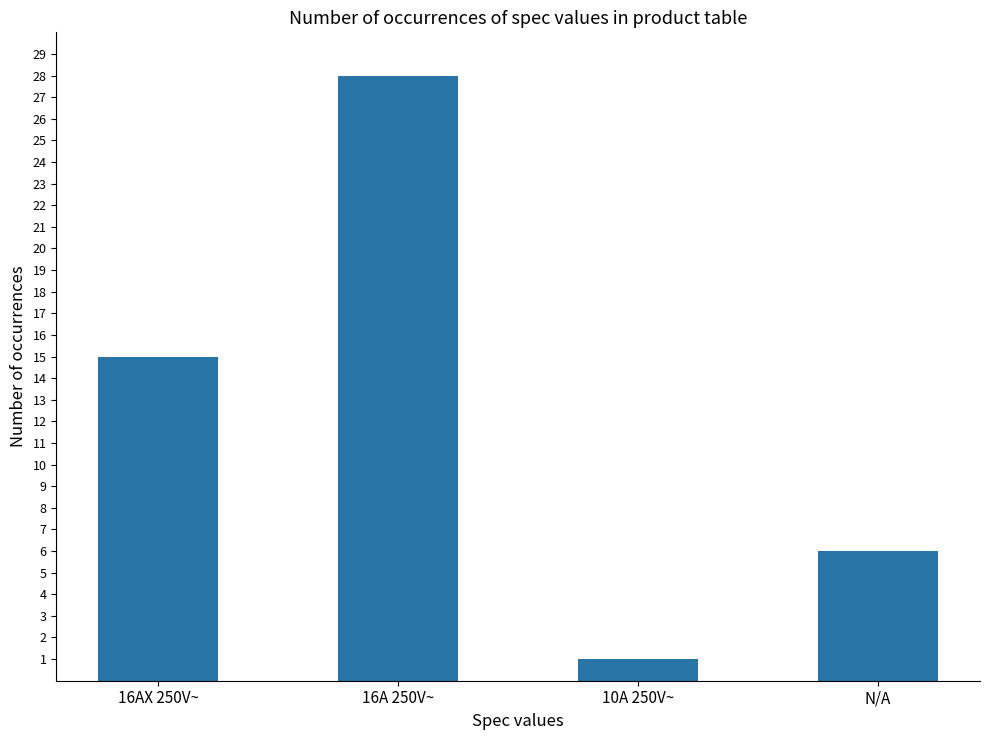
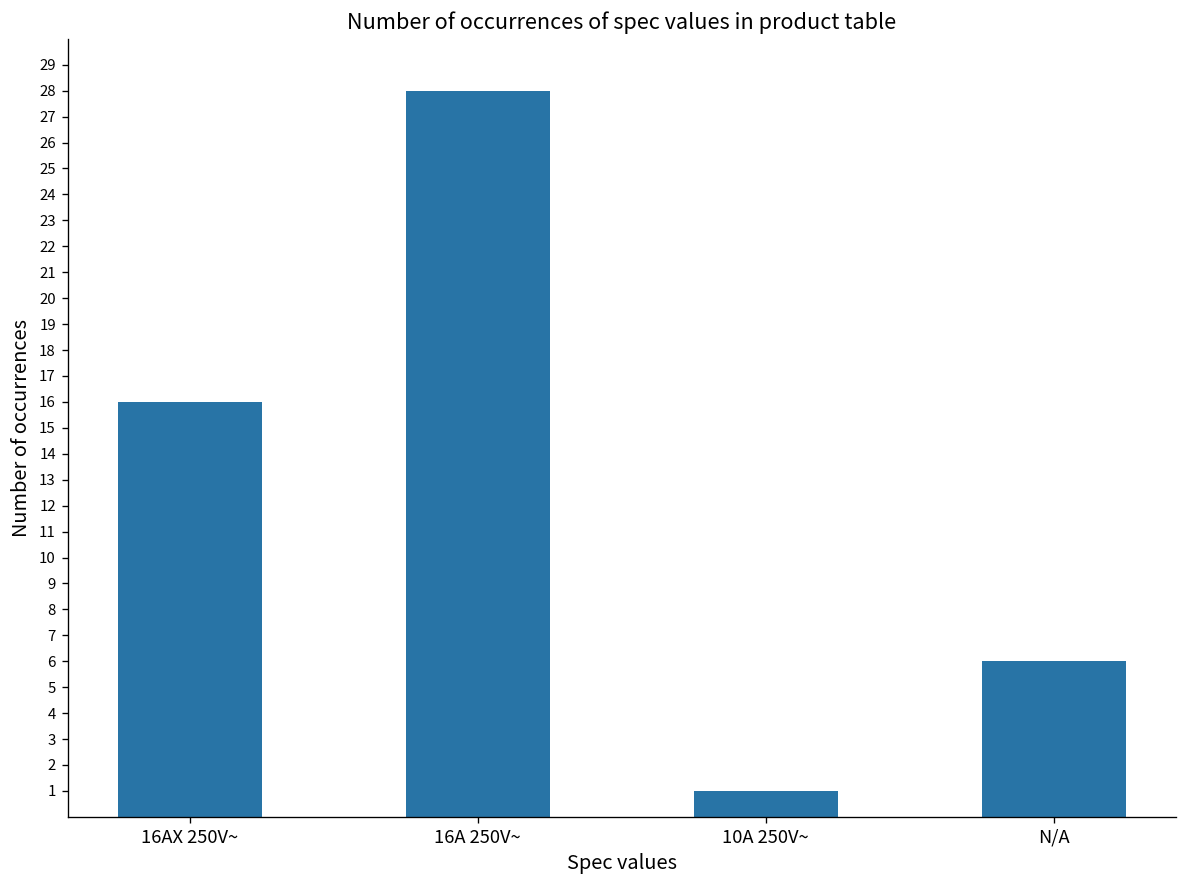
16AX 250V~: 15 -> 16
